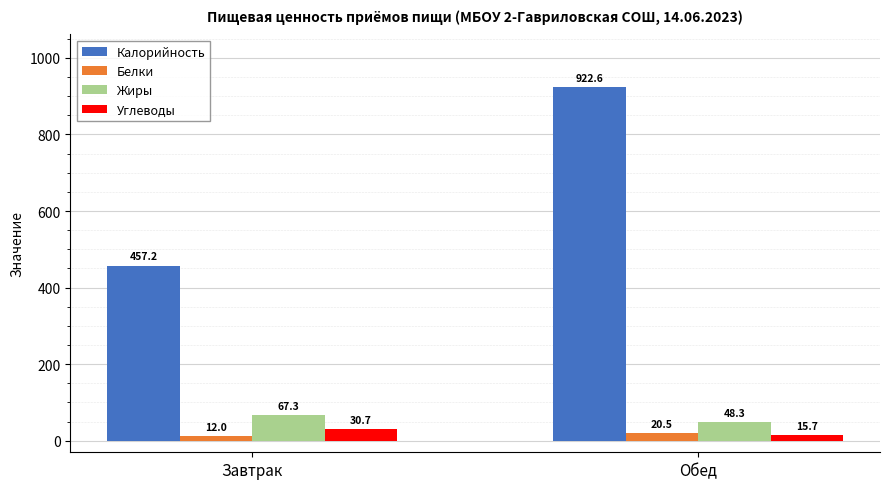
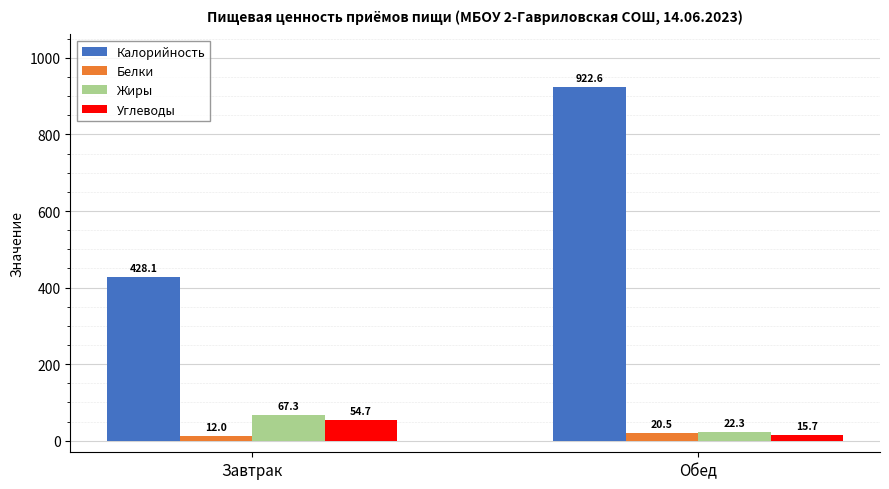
Калорийность, Завтрак: 457.2 -> 428.1
Углеводы, Завтрак: 30.7 -> 54.7
Жиры, Обед: 48.3 -> 22.3
